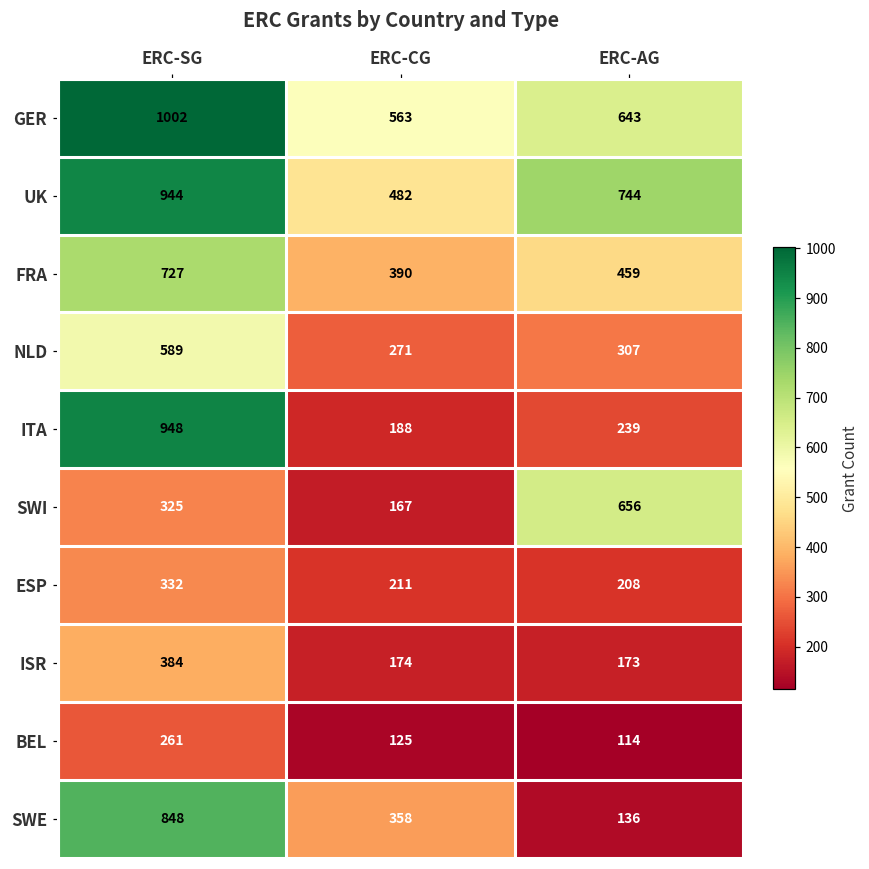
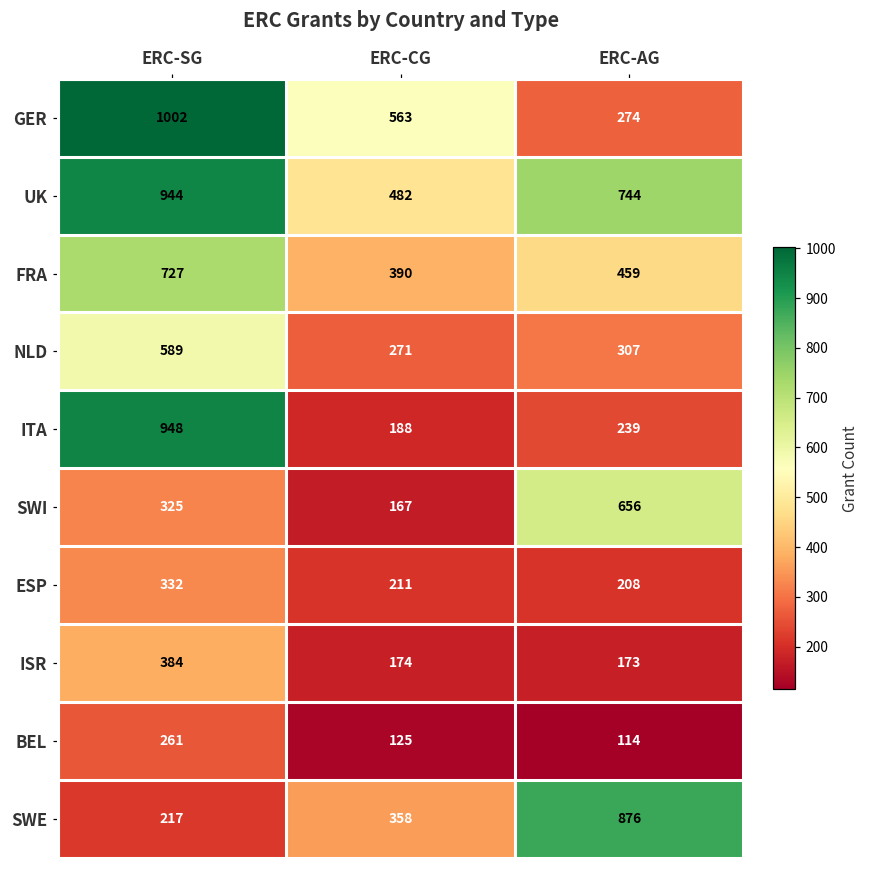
GER, ERC-AG: 643 -> 274
SWE, ERC-SG: 848 -> 217
SWE, ERC-AG: 136 -> 876
